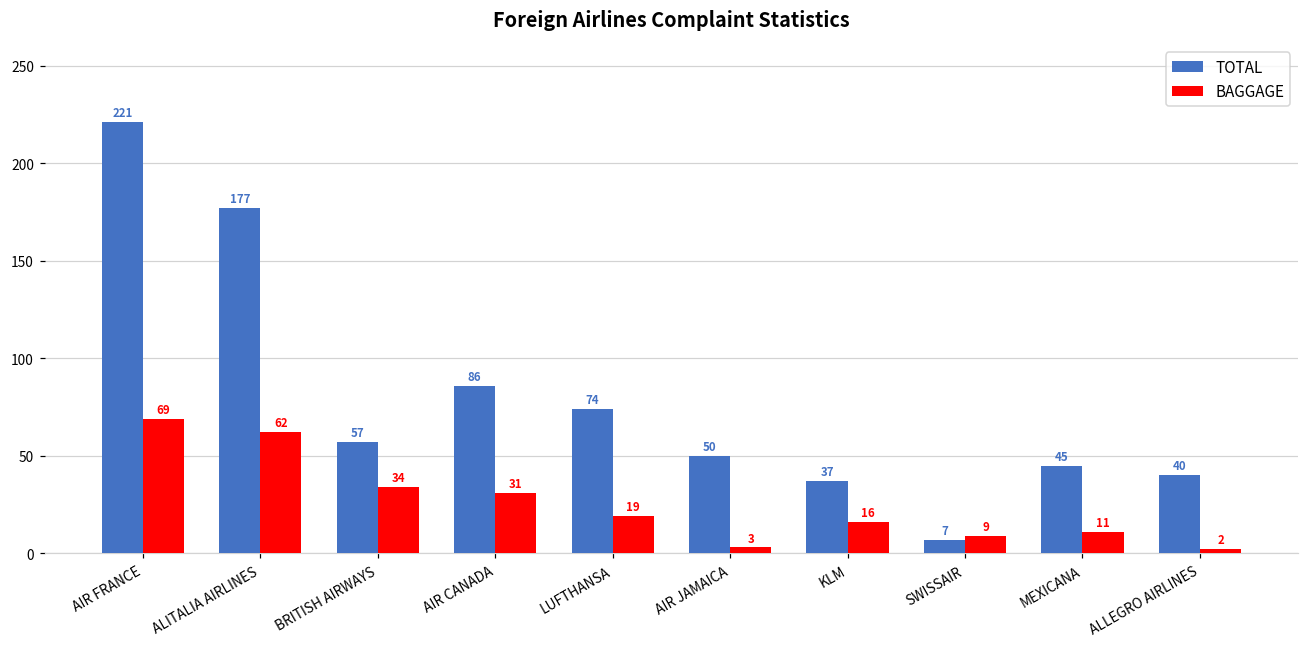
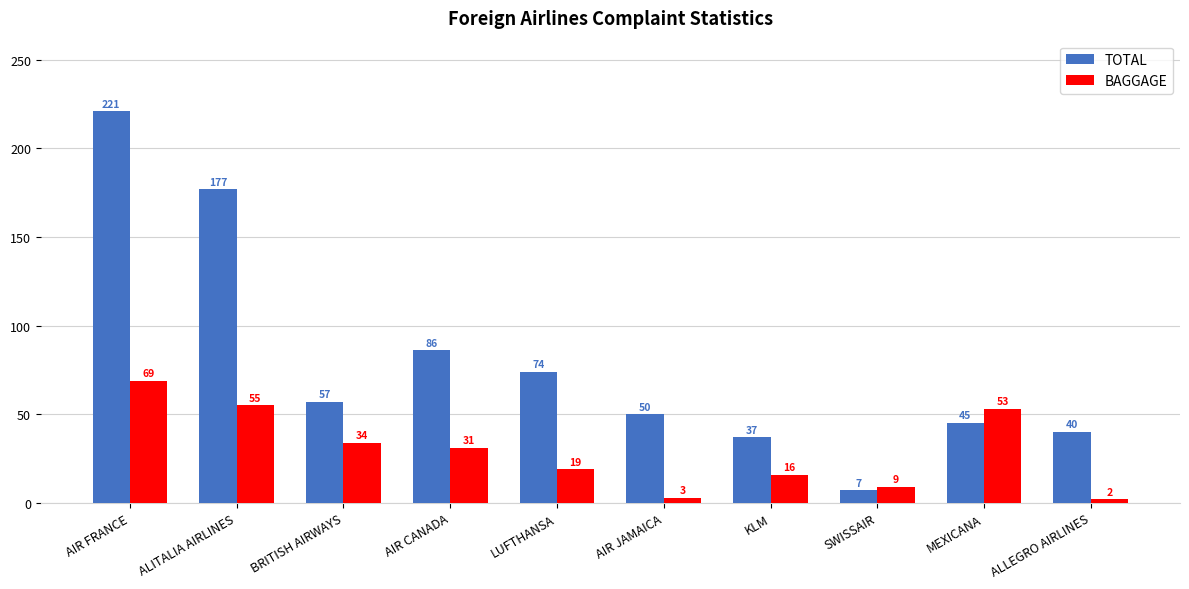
BAGGAGE, ALITALIA AIRLINES: 62 -> 55
BAGGAGE, MEXICANA: 11 -> 53
